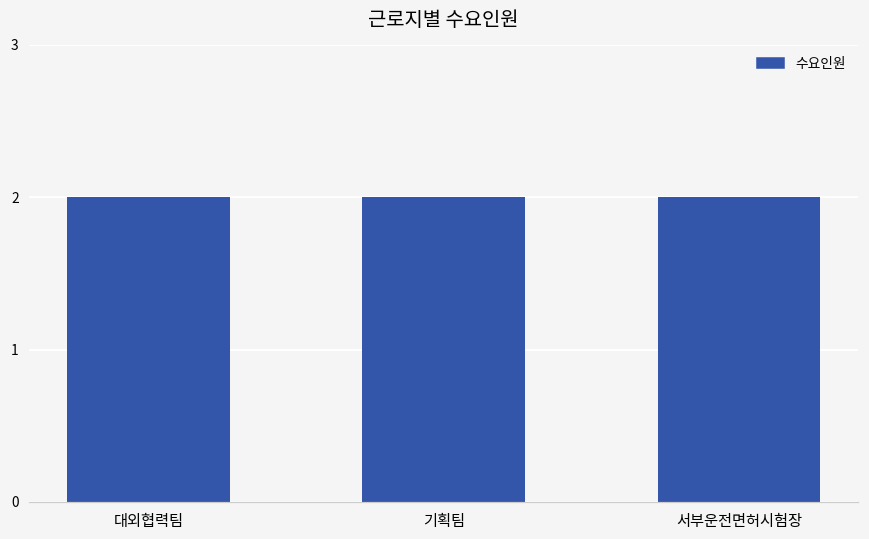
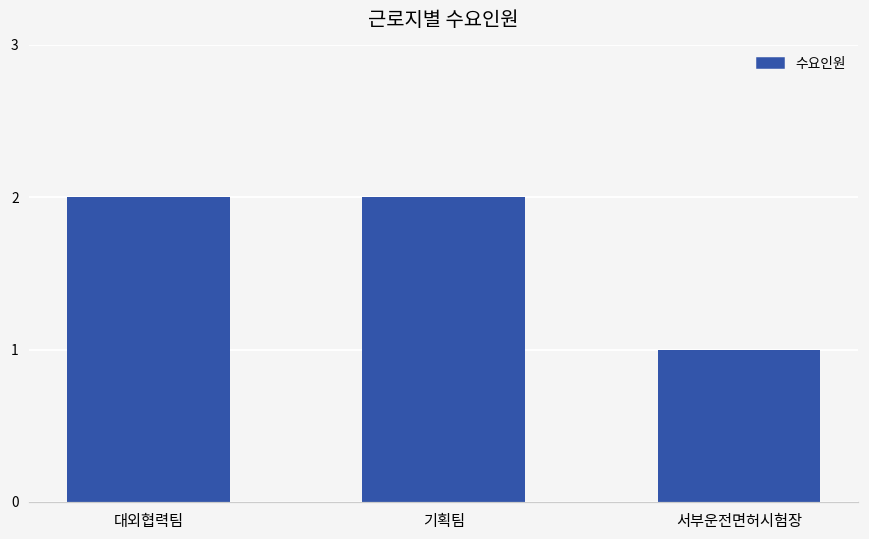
서부운전면허시험장: 2 -> 1
